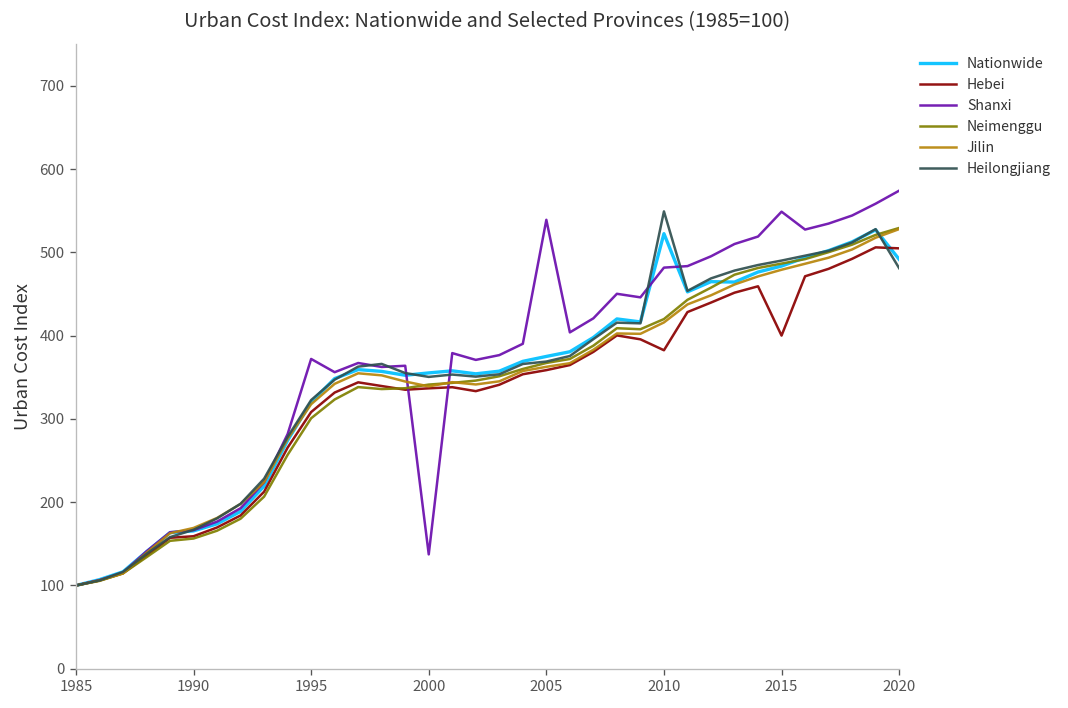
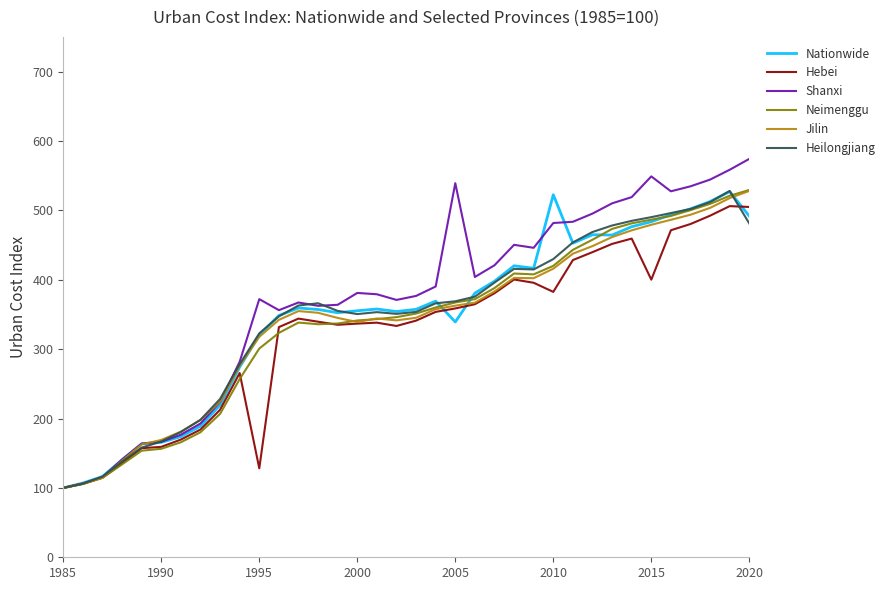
Hebei, 1995: 310 -> 130
Shanxi, 2000: 140 -> 380
Nationwide, 2005: 380 -> 340
Heilongjiang, 2010: 550 -> 430
